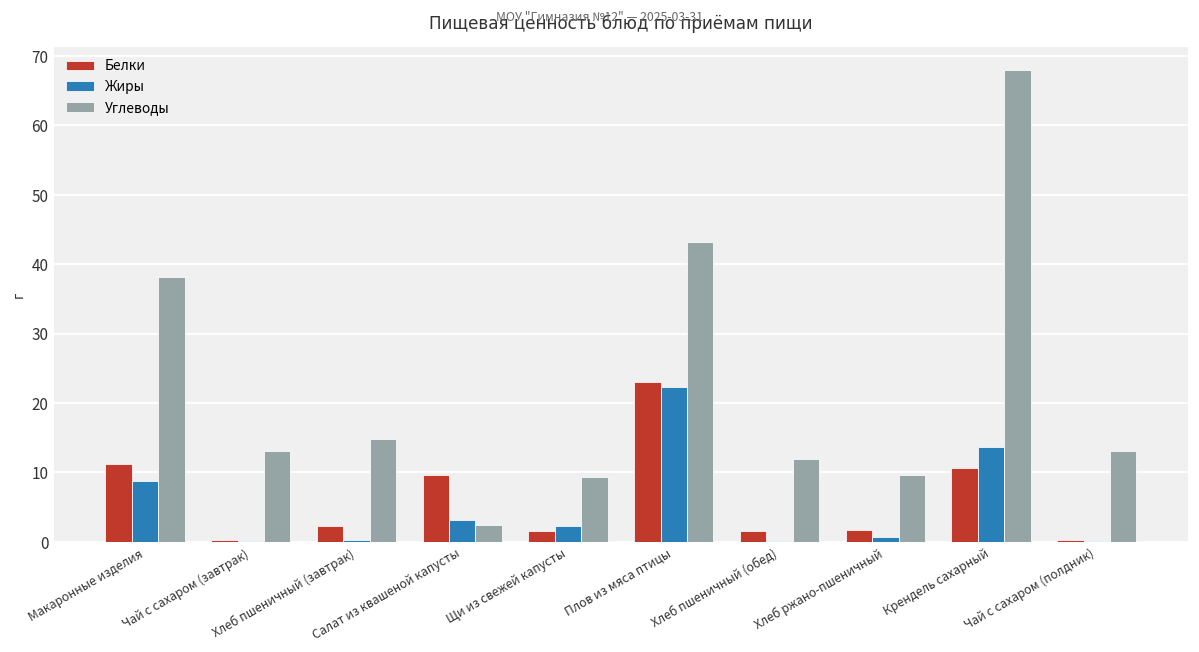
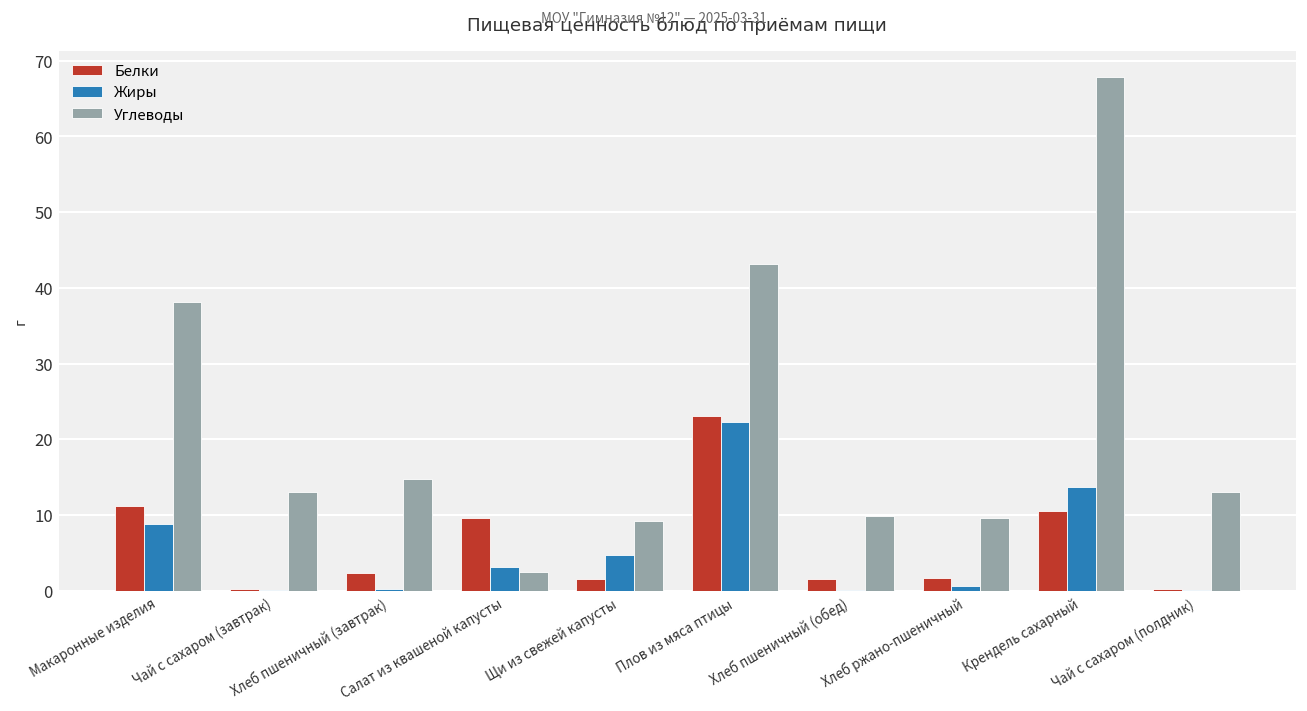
Жиры, Щи из свежей капусты: 2 -> 5
Углеводы, Хлеб пшеничный (обед): 12 -> 10
